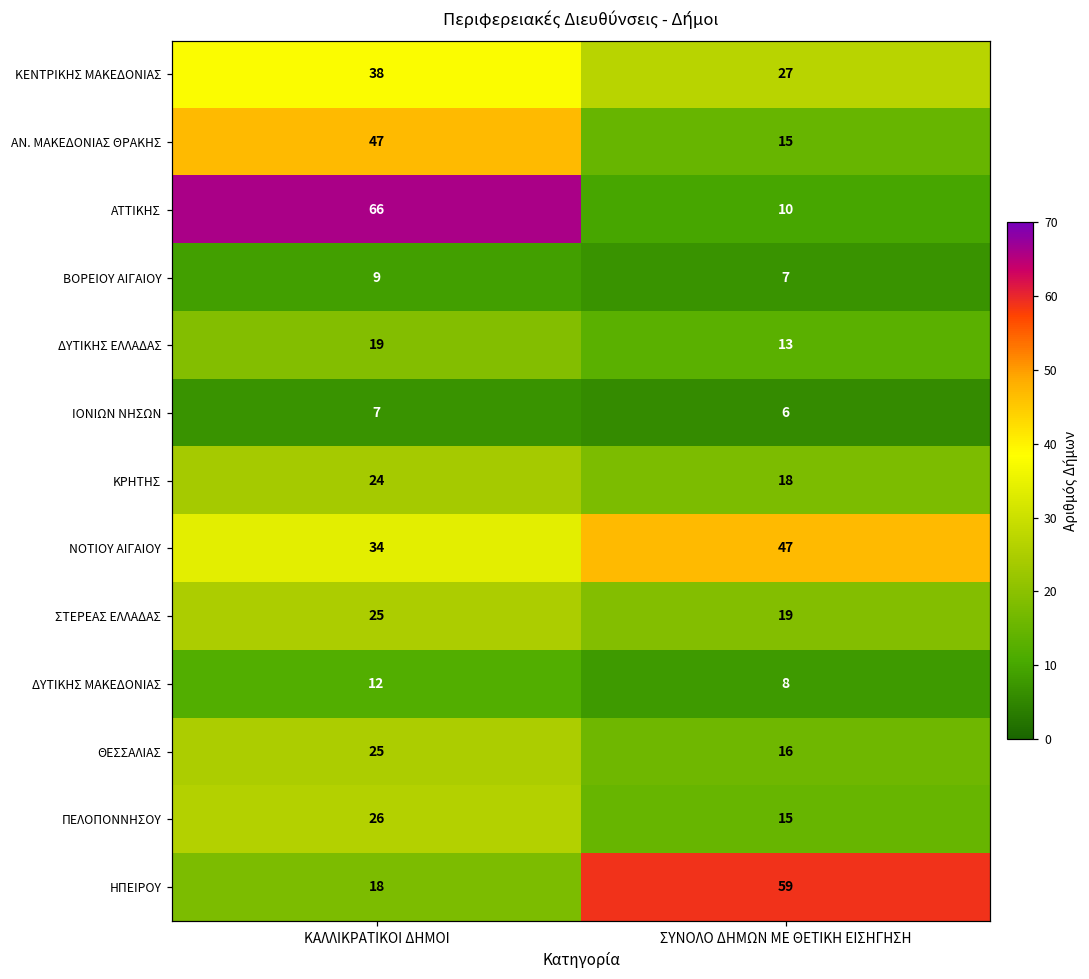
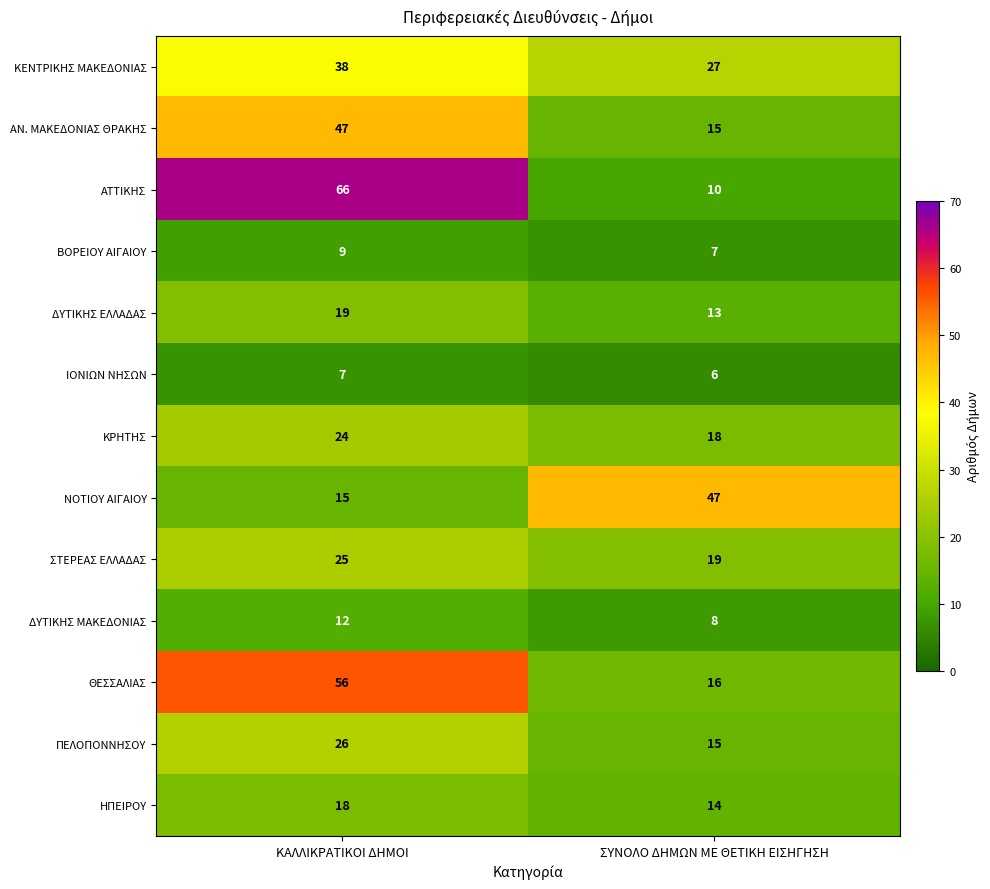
ΝΟΤΙΟΥ ΑΙΓΑΙΟΥ, ΚΑΛΛΙΚΡΑΤΙΚΟΙ ΔΗΜΟΙ: 34 -> 15
ΘΕΣΣΑΛΙΑΣ, ΚΑΛΛΙΚΡΑΤΙΚΟΙ ΔΗΜΟΙ: 25 -> 56
ΗΠΕΙΡΟΥ, ΣΥΝΟΛΟ ΔΗΜΩΝ ΜΕ ΘΕΤΙΚΗ ΕΙΣΗΓΗΣΗ: 59 -> 14
